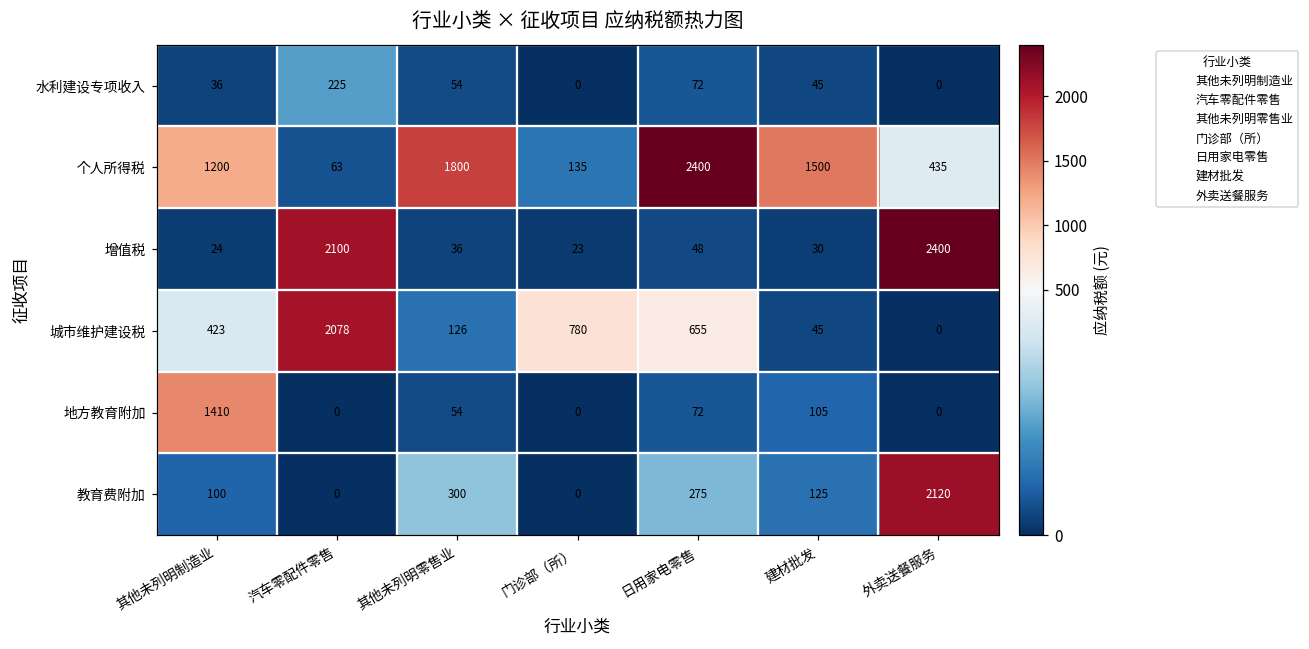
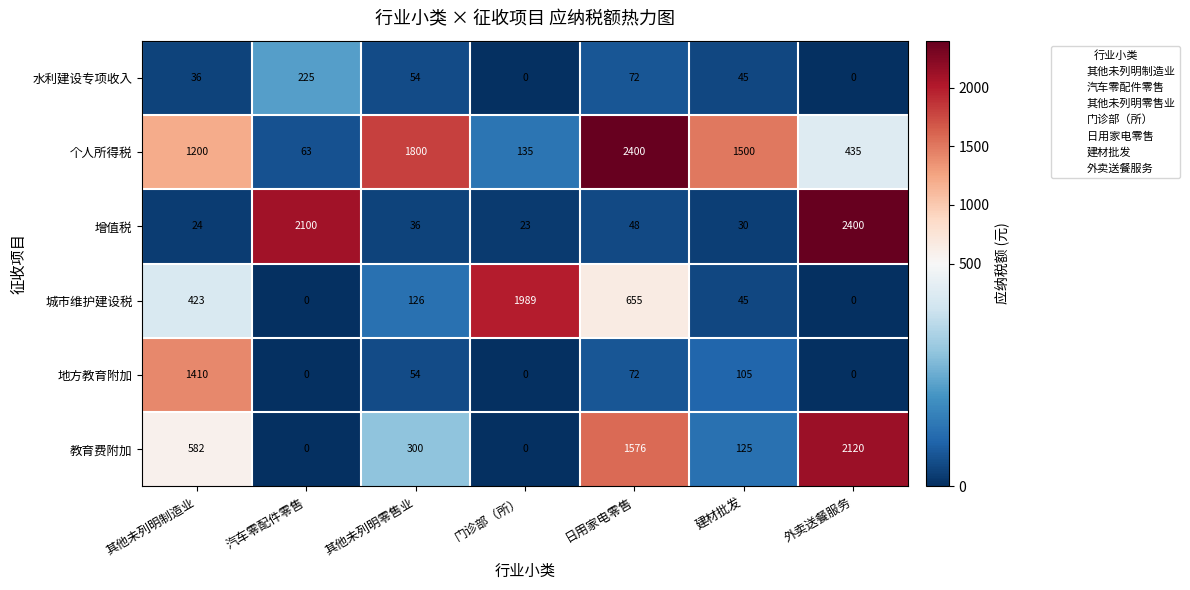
城市维护建设税, 汽车零配件零售: 2078 -> 0
城市维护建设税, 门诊部（所）: 780 -> 1989
教育费附加, 其他未列明制造业: 100 -> 582
教育费附加, 日用家电零售: 275 -> 1576
